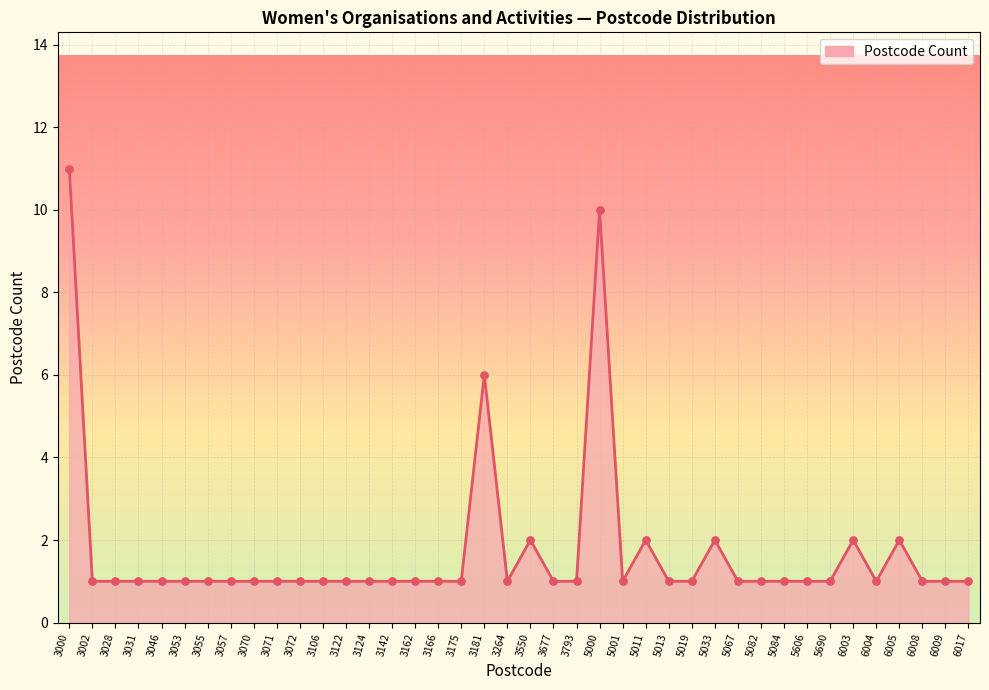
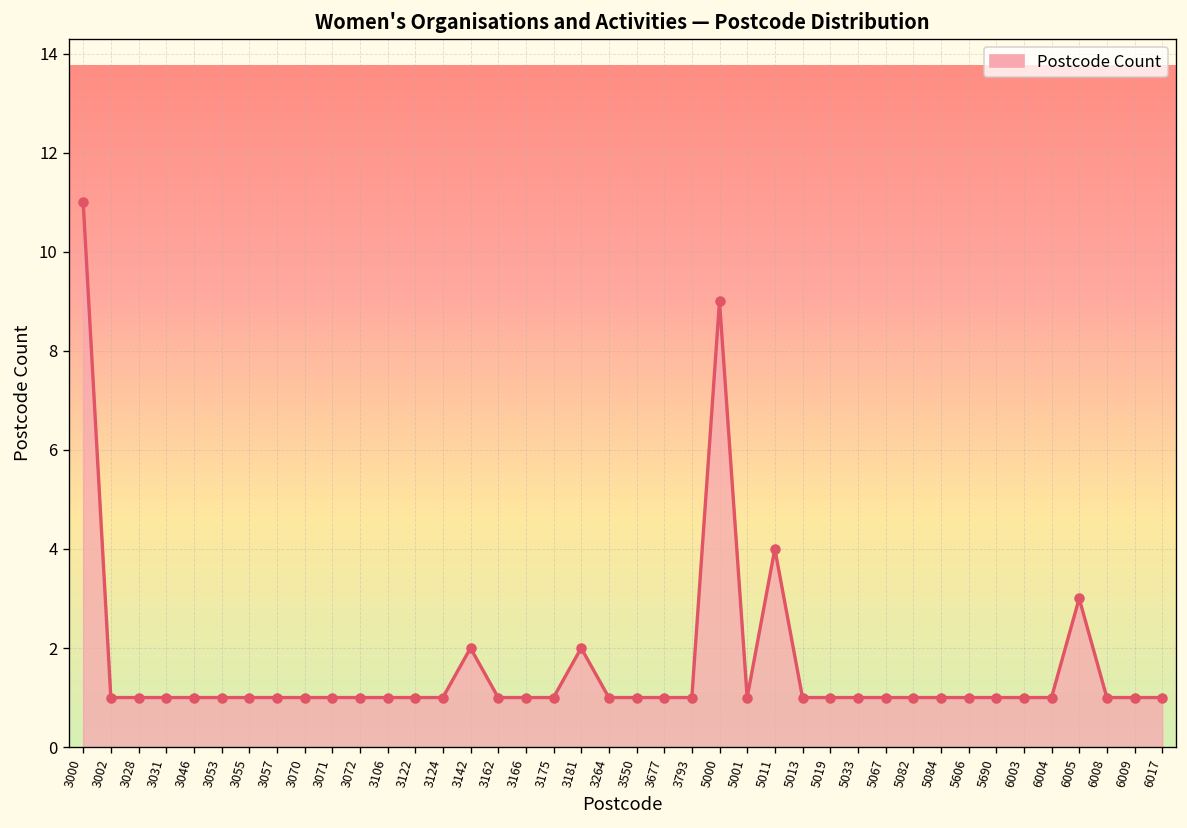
3142: 1 -> 2
3181: 6 -> 2
3550: 2 -> 1
5000: 10 -> 9
5011: 2 -> 4
5033: 2 -> 1
6003: 2 -> 1
6005: 2 -> 3
